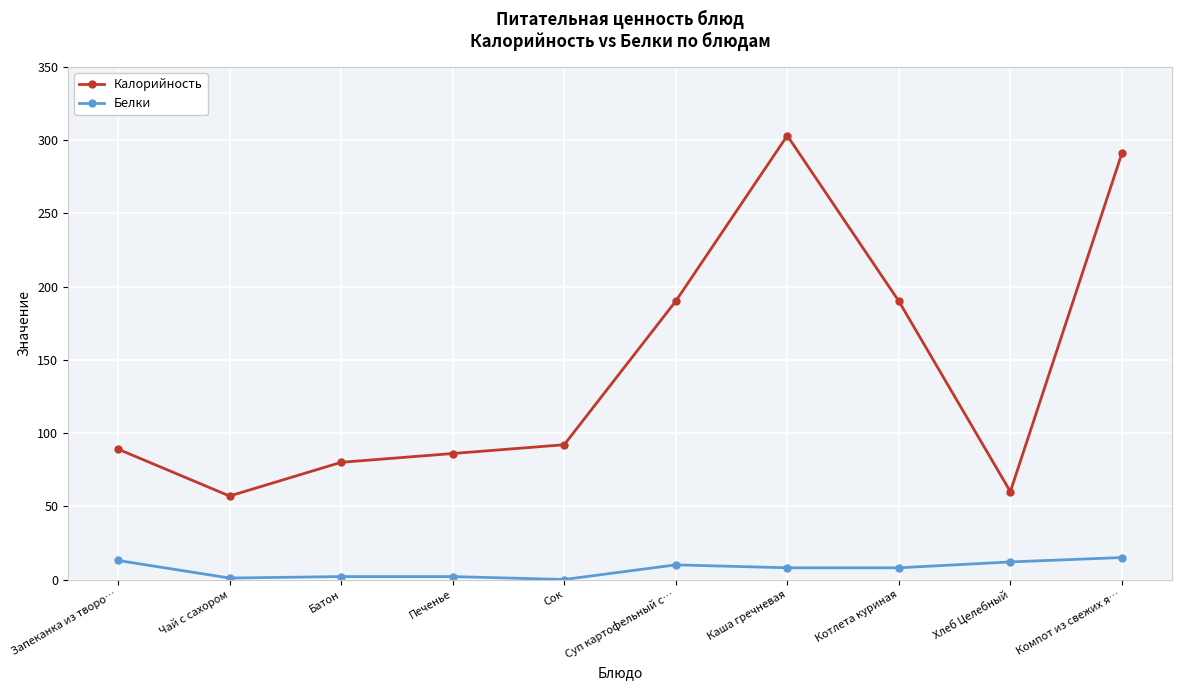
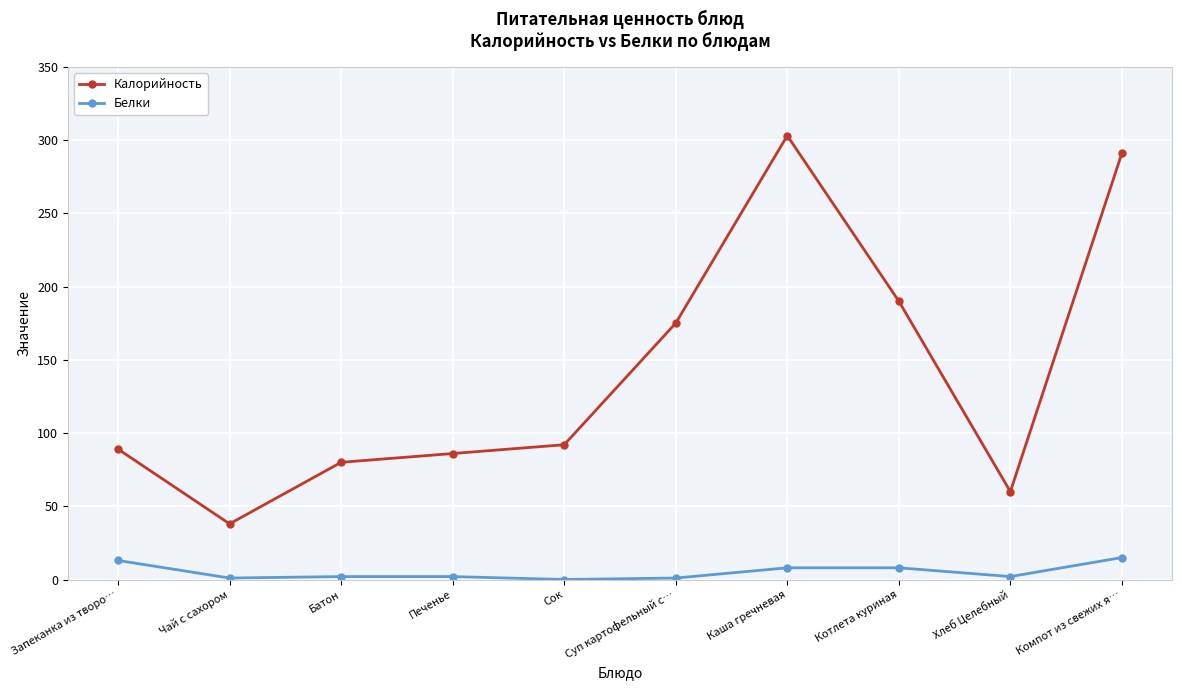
Калорийность, Чай с сахором: 57 -> 38
Калорийность, Суп картофельный с…: 190 -> 175
Белки, Суп картофельный с…: 10 -> 1
Белки, Хлеб Целебный: 12 -> 2
